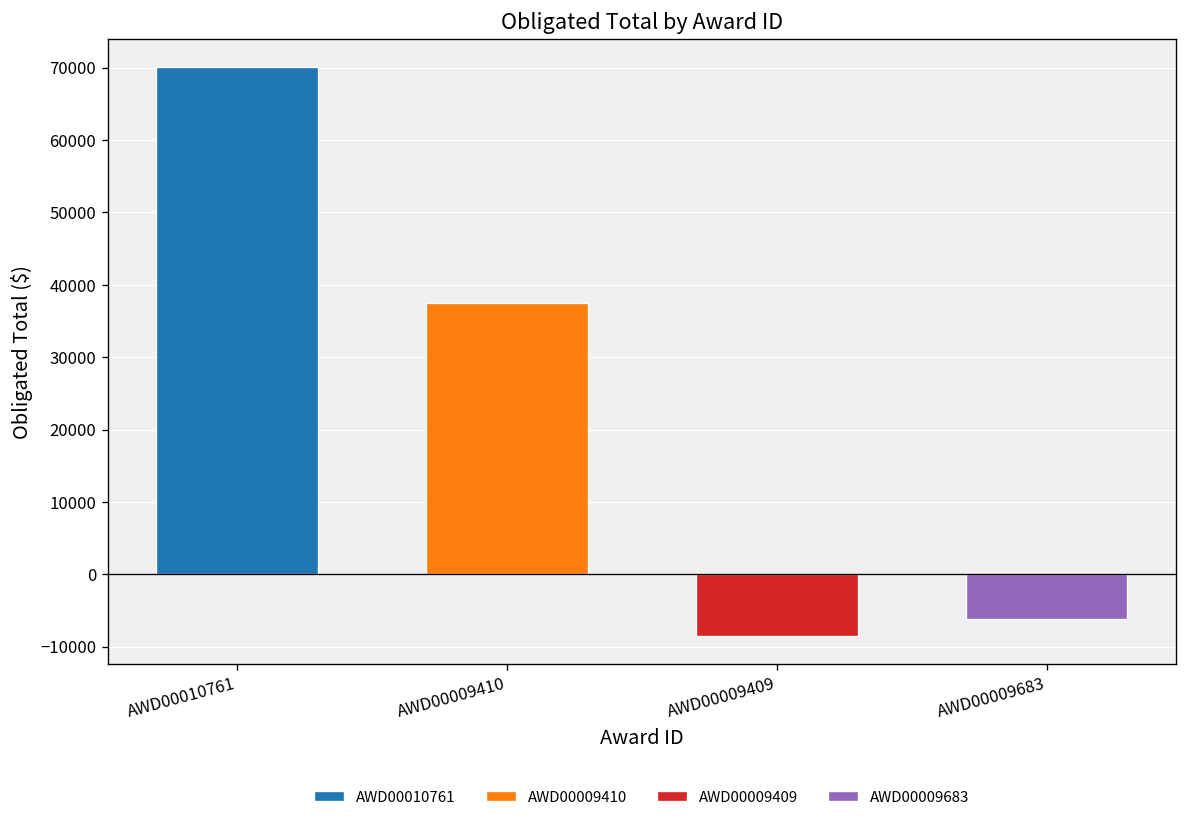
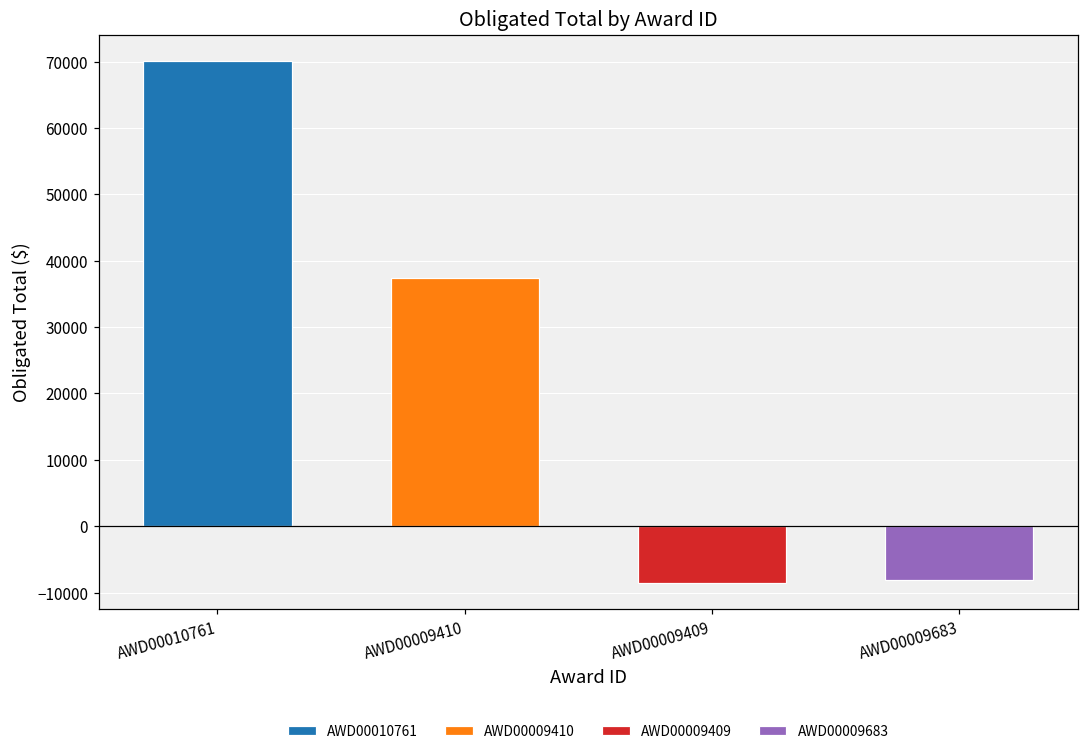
AWD00009683: -6000 -> -8000
